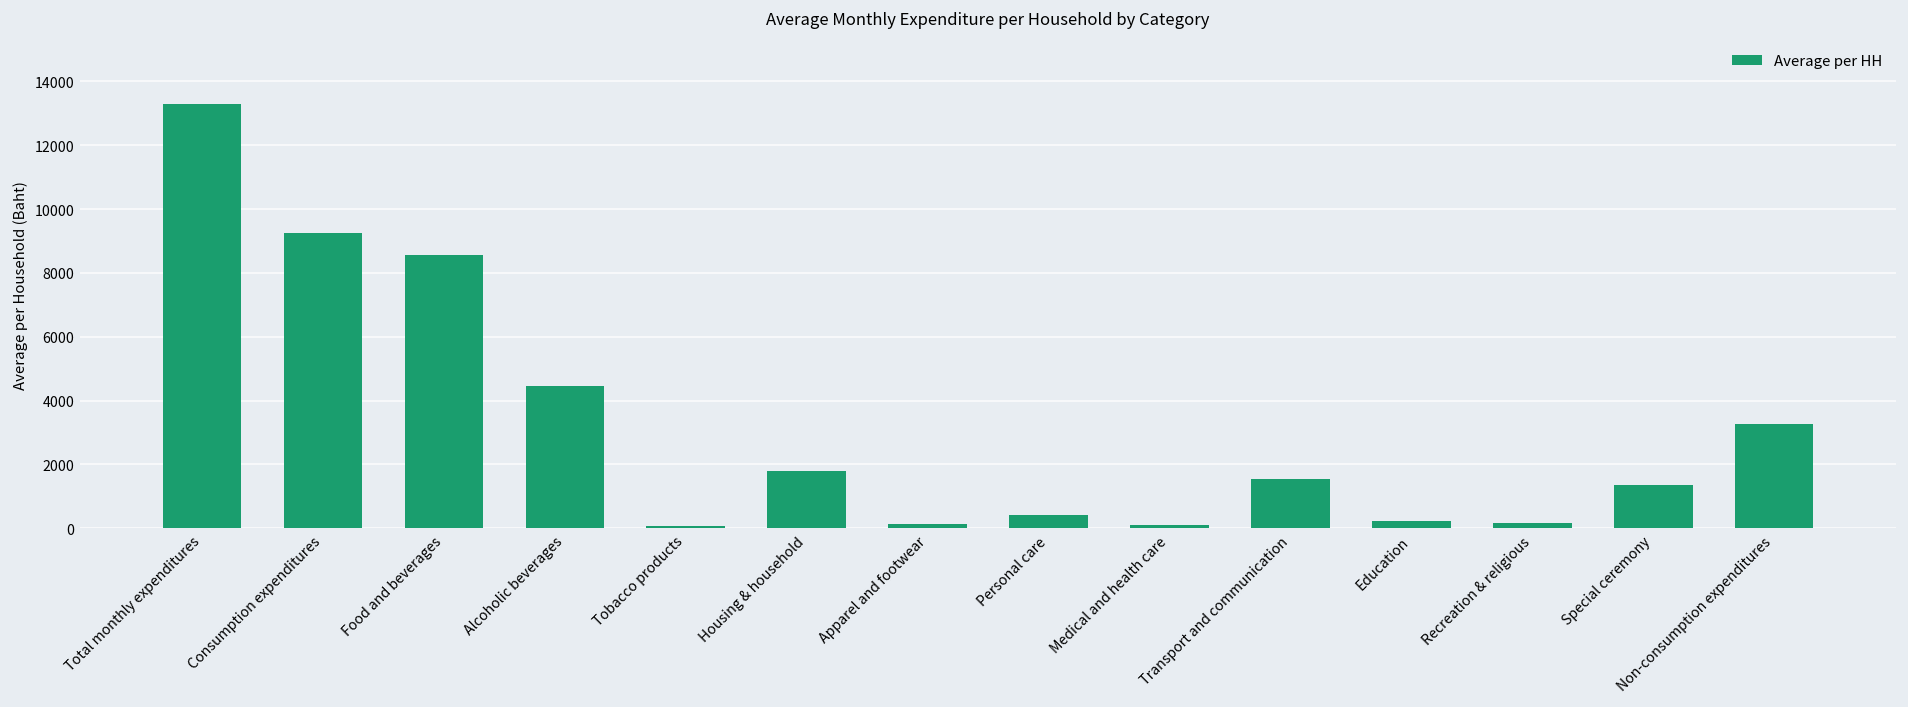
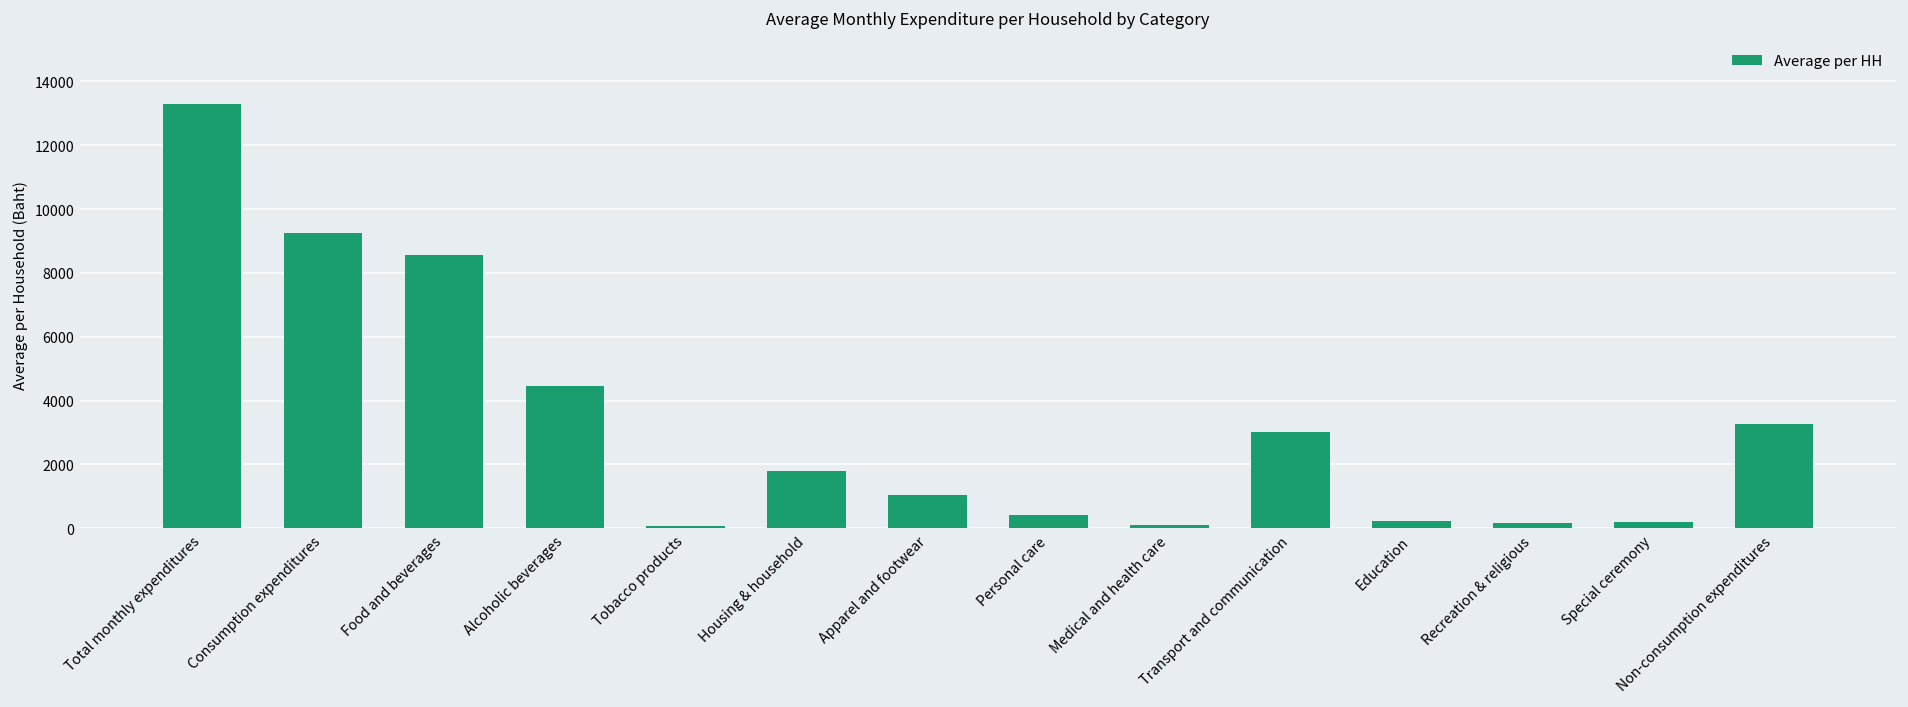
Apparel and footwear: 100 -> 1000
Transport and communication: 1500 -> 3000
Special ceremony: 1400 -> 200
